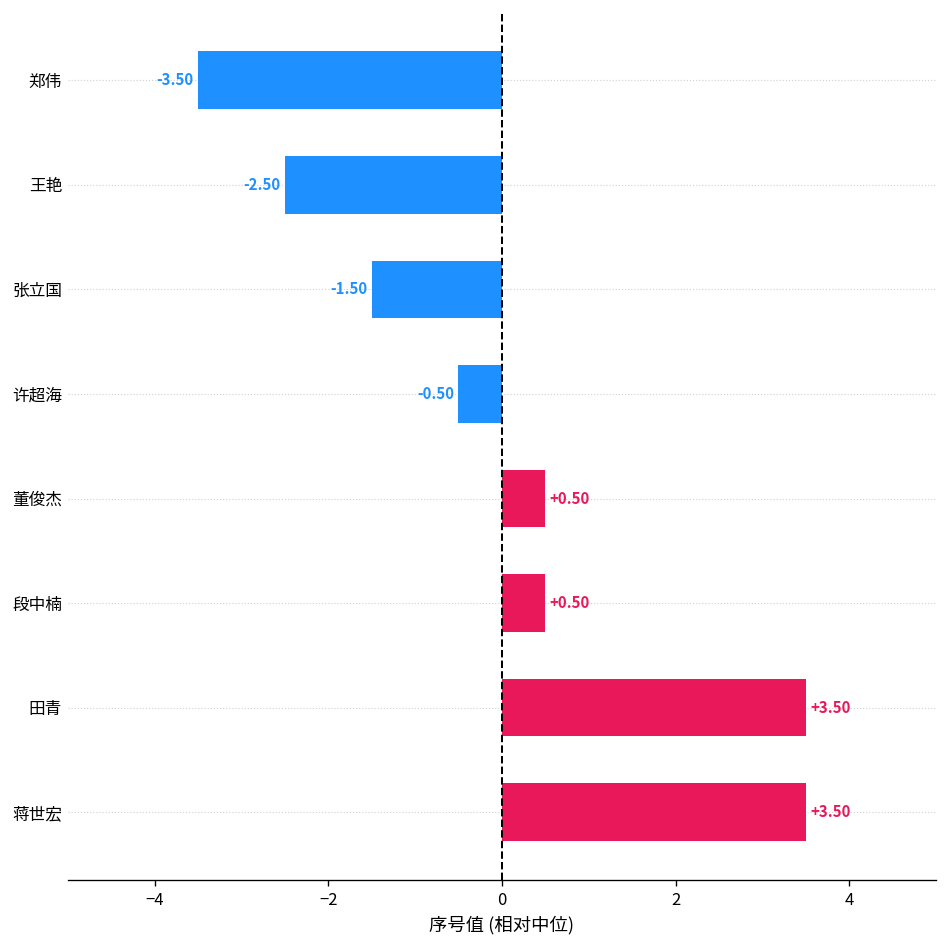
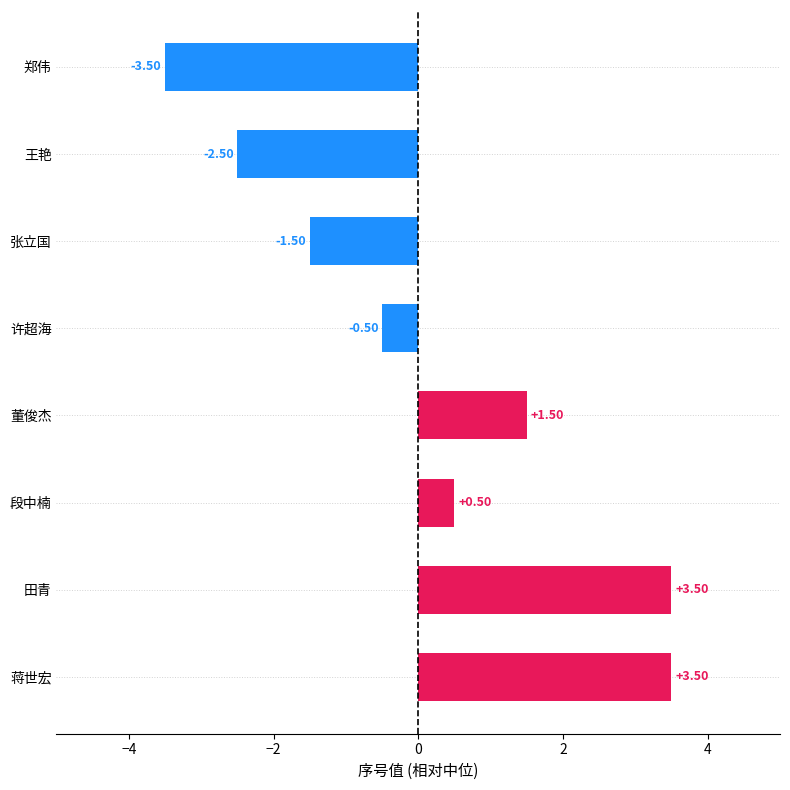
董俊杰: +0.50 -> +1.50
